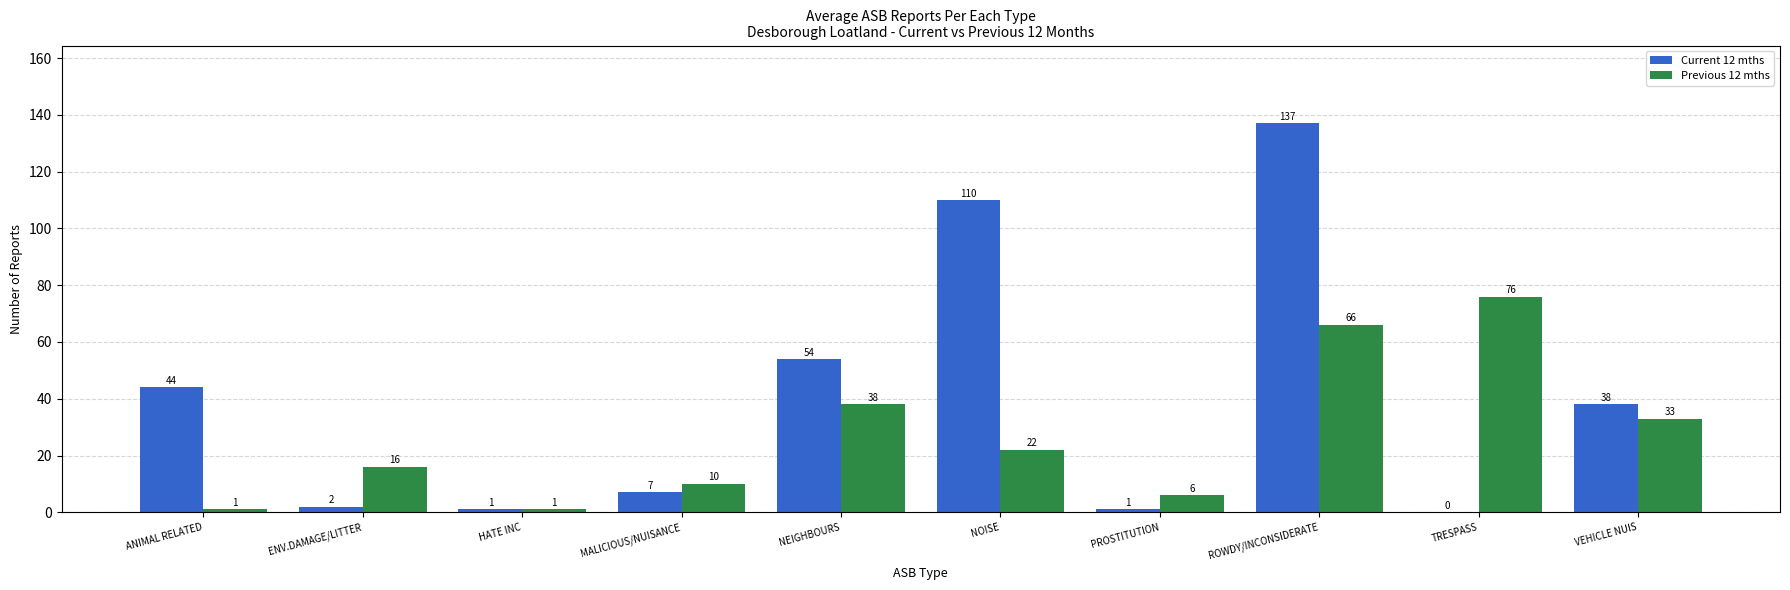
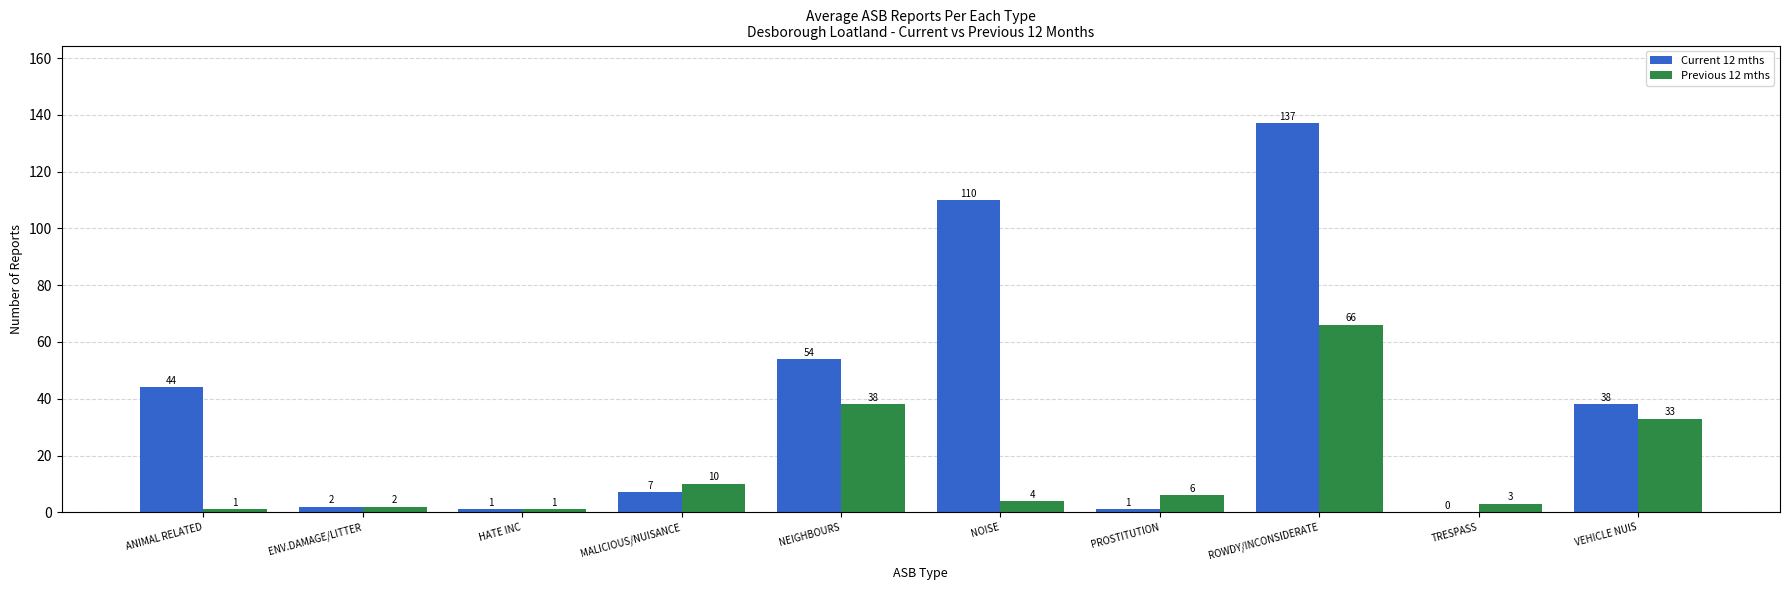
Previous 12 mths, ENV.DAMAGE/LITTER: 16 -> 2
Previous 12 mths, NOISE: 22 -> 4
Previous 12 mths, TRESPASS: 76 -> 3
